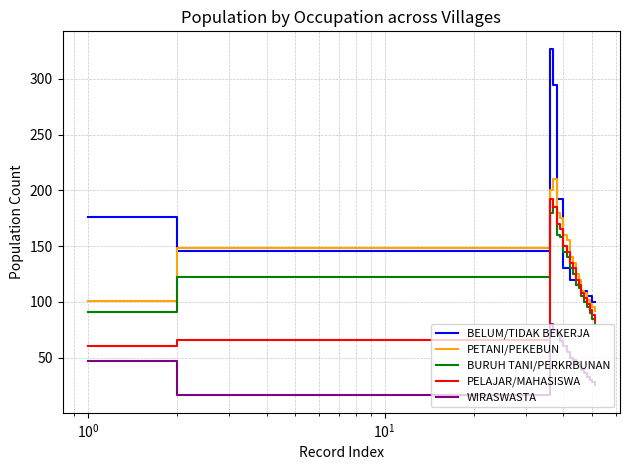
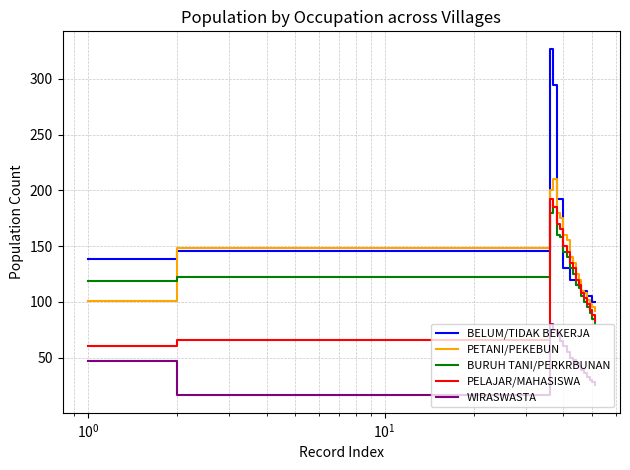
BELUM/TIDAK BEKERJA, 10^0: 176 -> 138
BURUH TANI/PERKRBUNAN, 10^0: 91 -> 119
